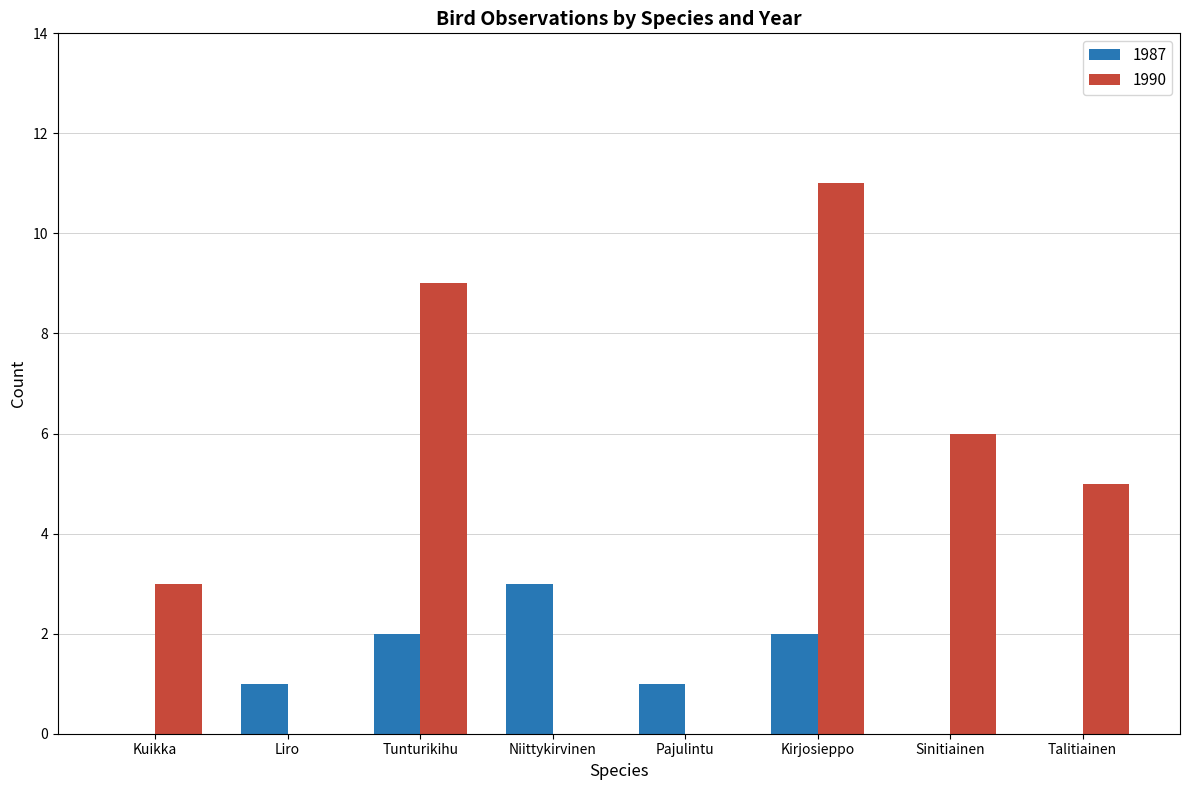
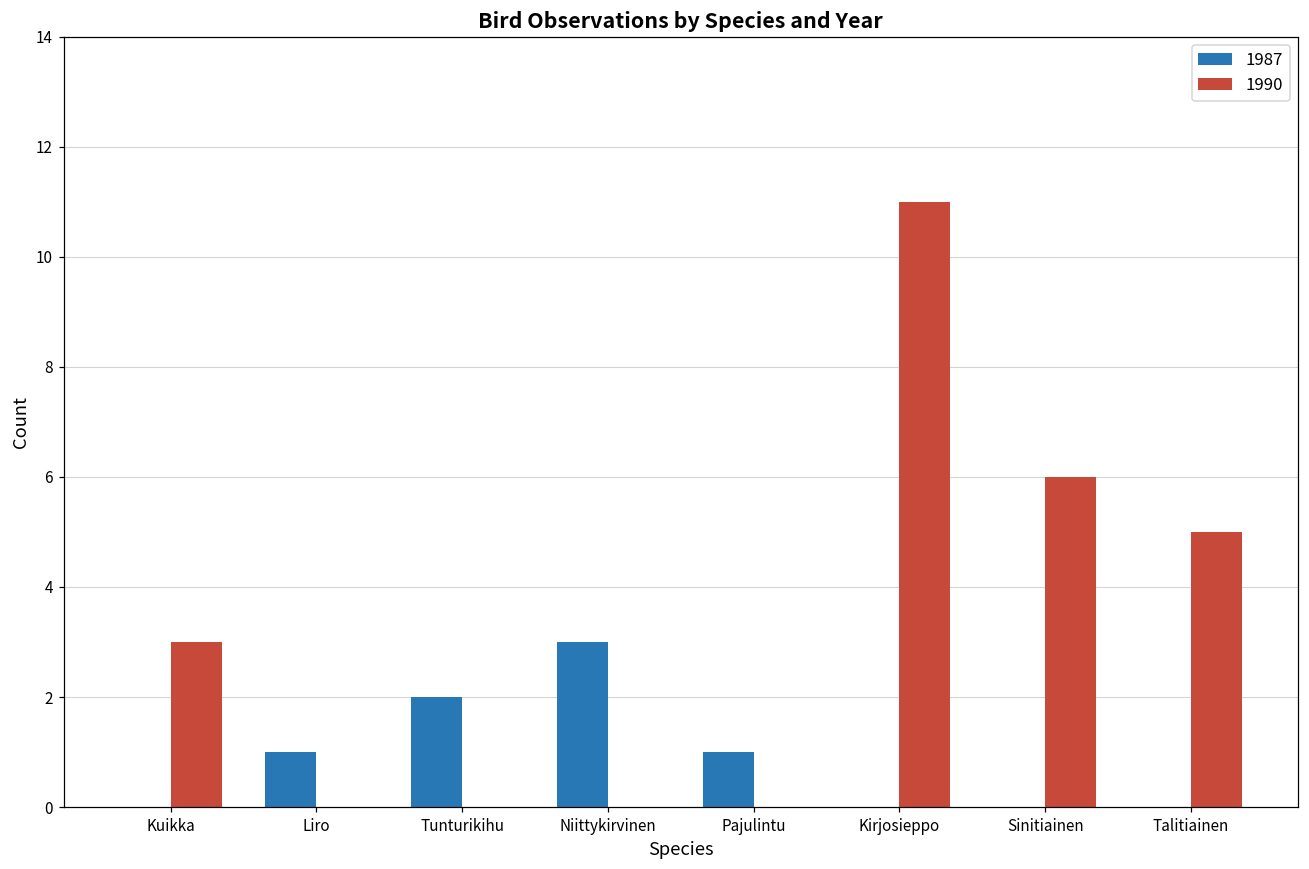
1990, Tunturikihu: 9 -> 0
1987, Kirjosieppo: 2 -> 0
